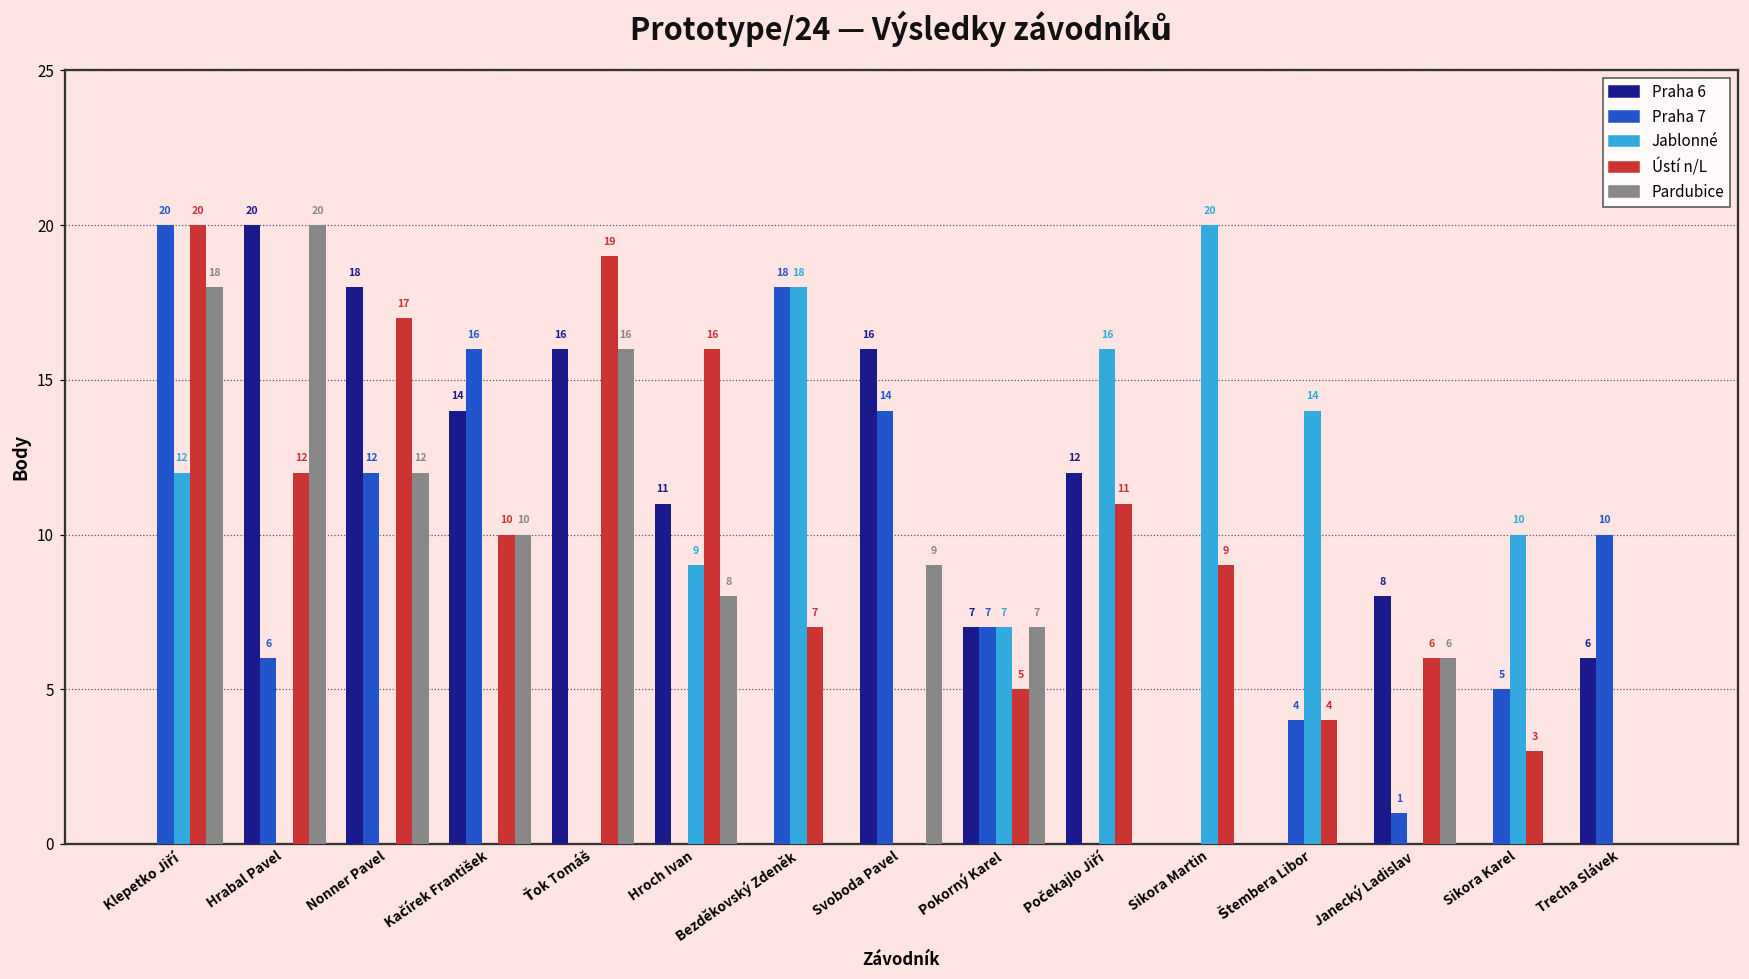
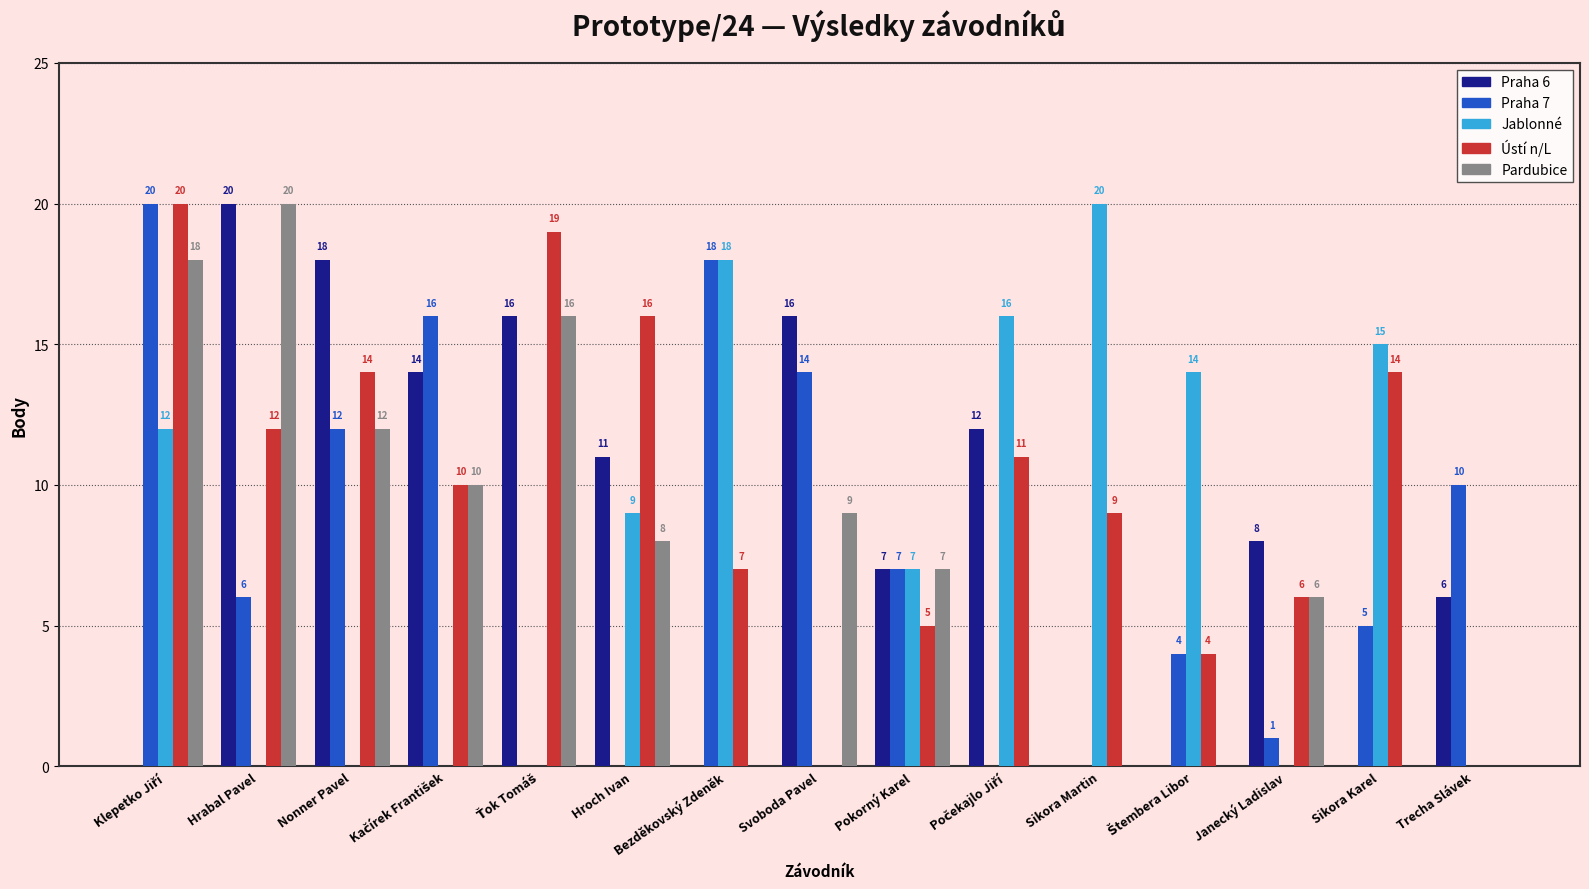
Ústí n/L, Nonner Pavel: 17 -> 14
Jablonné, Sikora Karel: 10 -> 15
Ústí n/L, Sikora Karel: 3 -> 14
